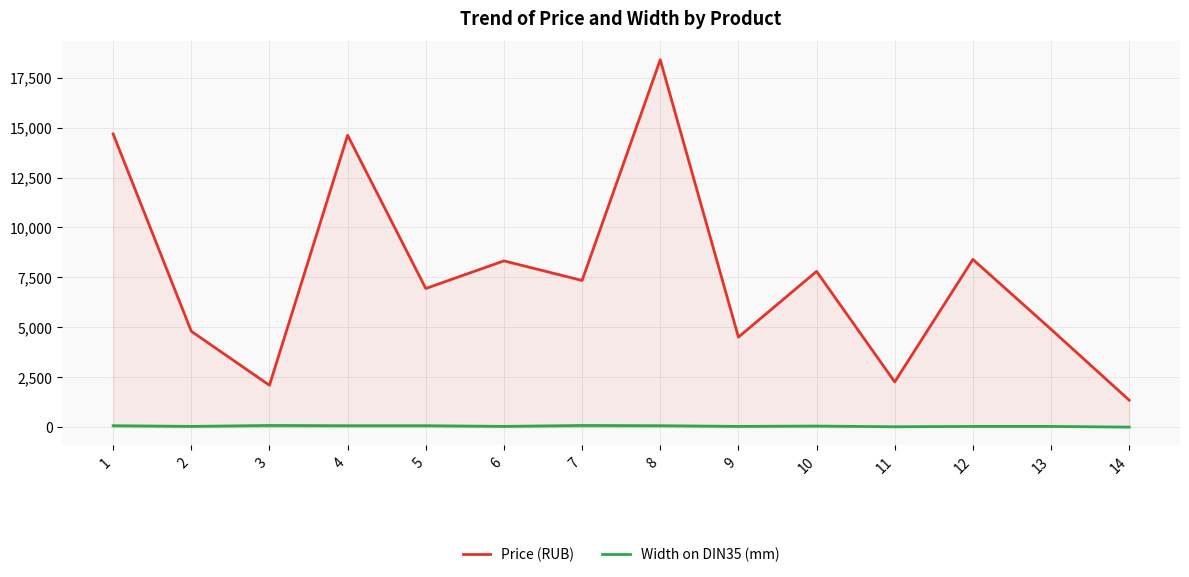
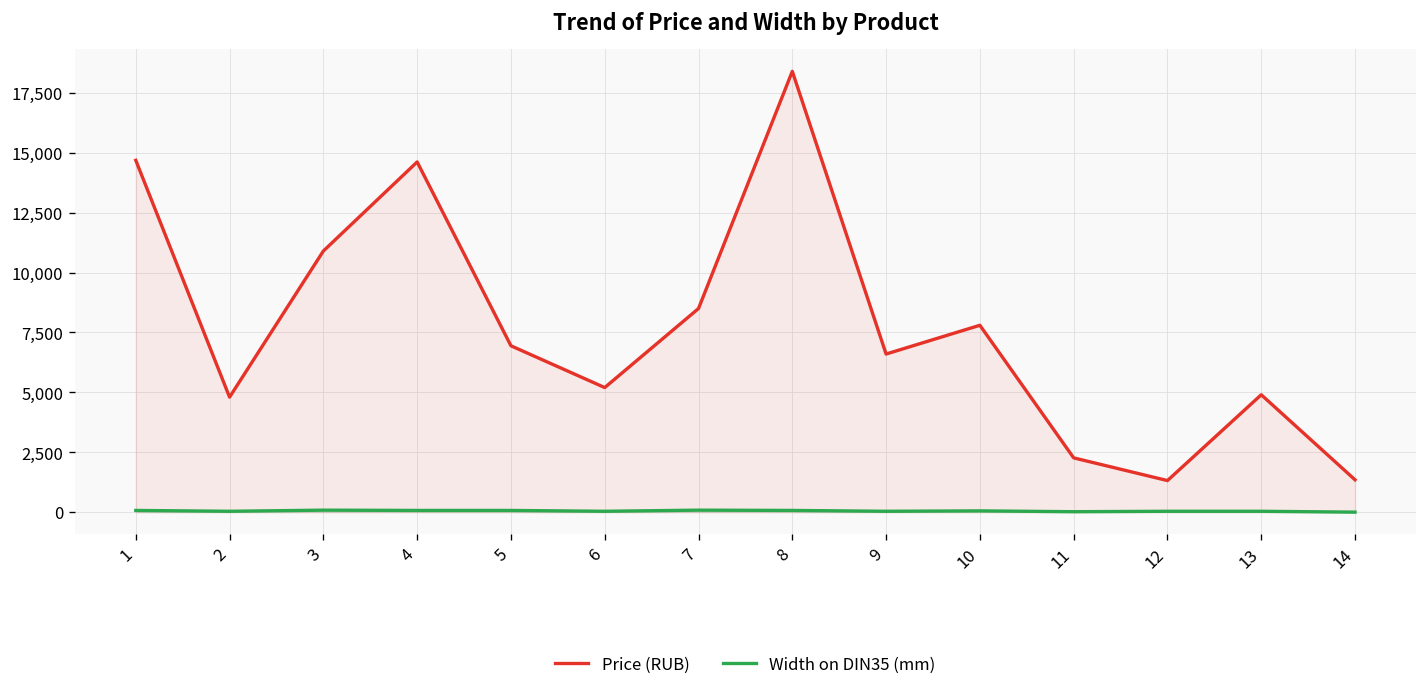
Price (RUB), 3: 2,100 -> 10,900
Price (RUB), 6: 8,300 -> 5,200
Price (RUB), 7: 7,300 -> 8,500
Price (RUB), 9: 4,500 -> 6,600
Price (RUB), 12: 8,400 -> 1,300
